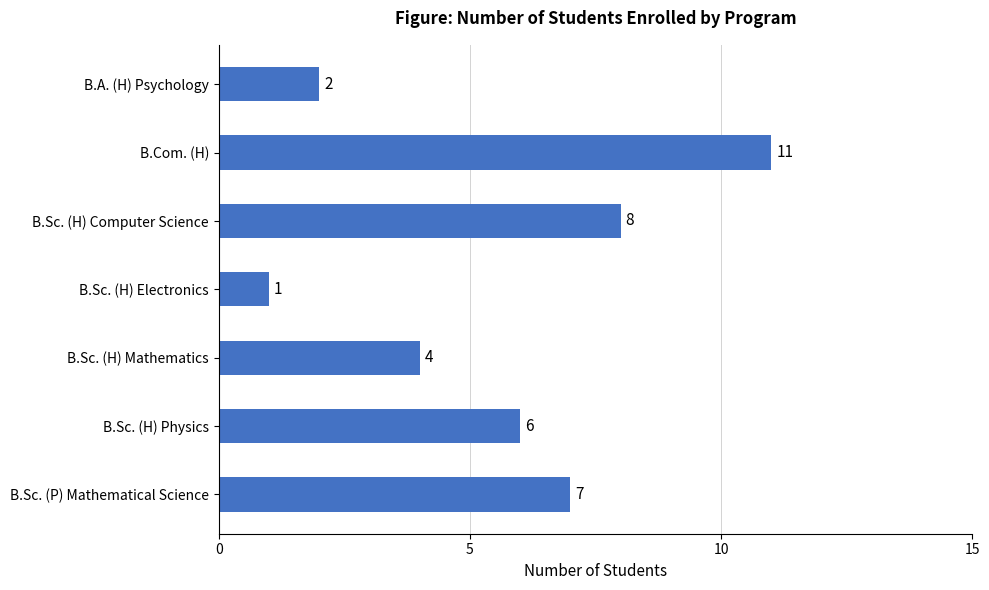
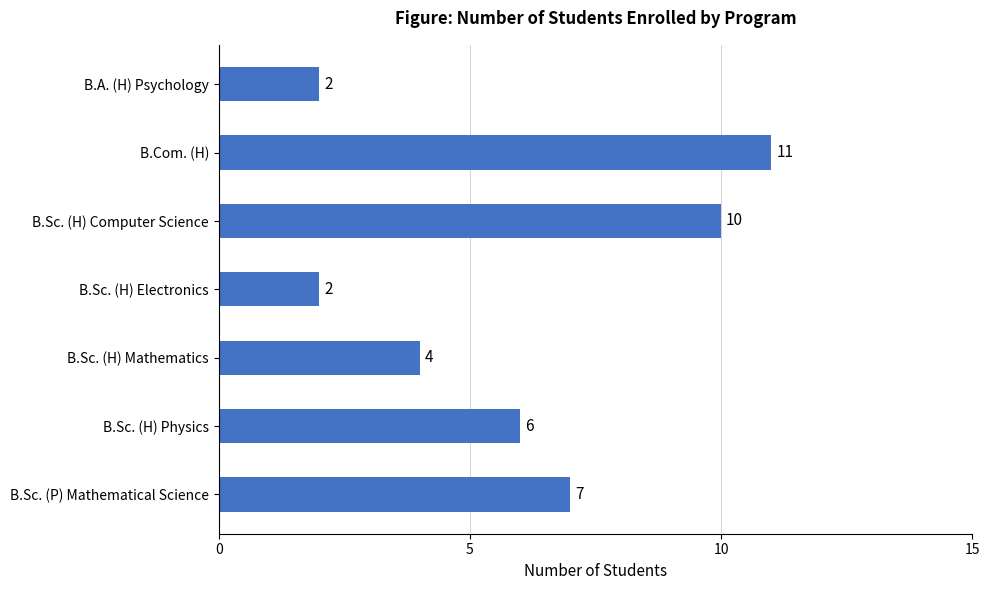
B.Sc. (H) Computer Science: 8 -> 10
B.Sc. (H) Electronics: 1 -> 2
